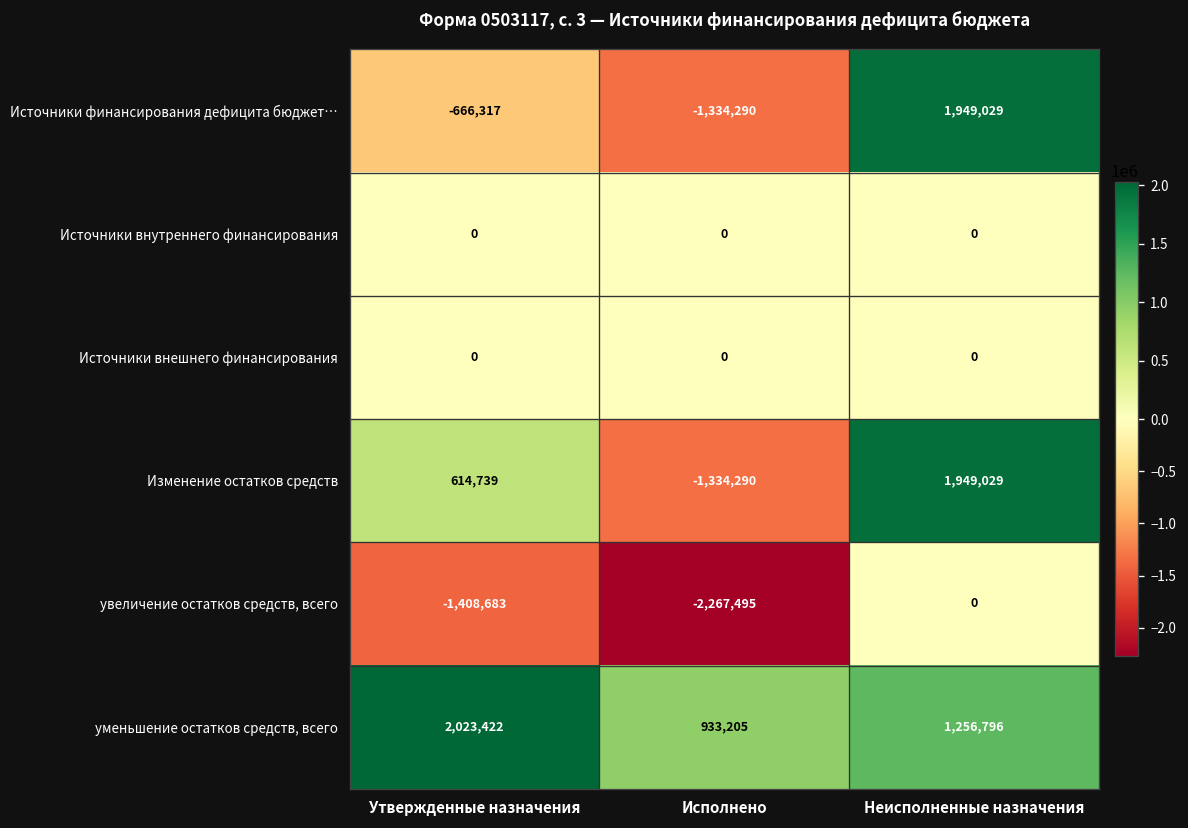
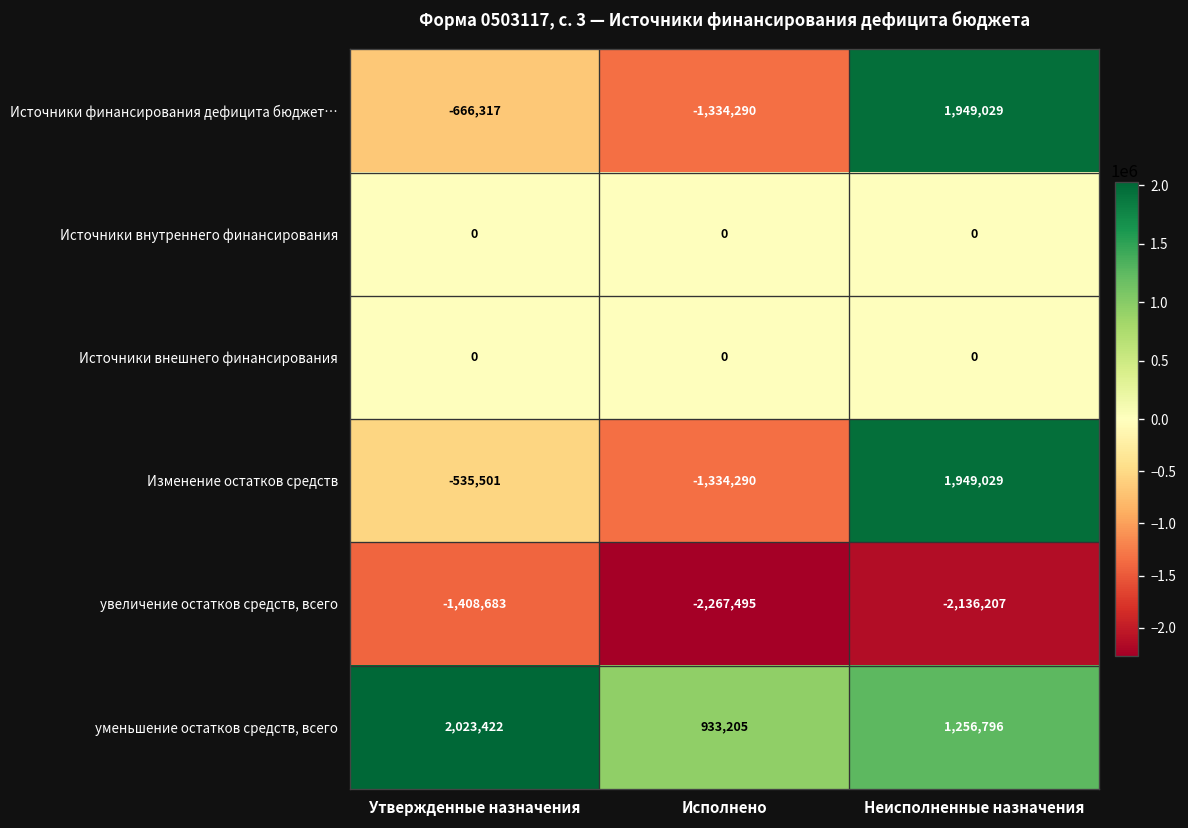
Изменение остатков средств, Утвержденные назначения: 614,739 -> -535,501
увеличение остатков средств, всего, Неисполненные назначения: 0 -> -2,136,207
